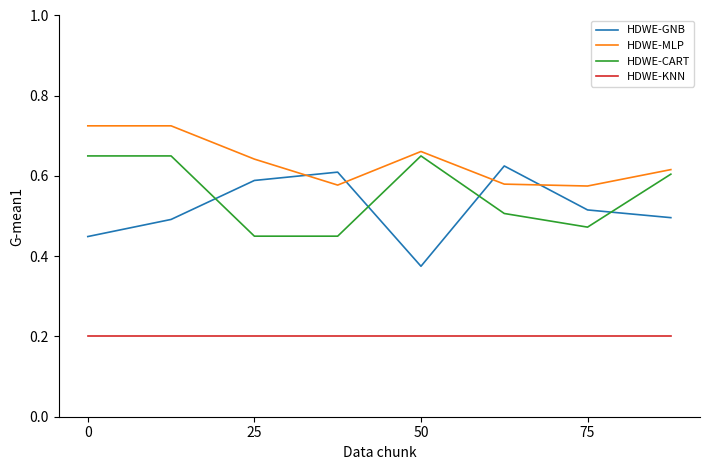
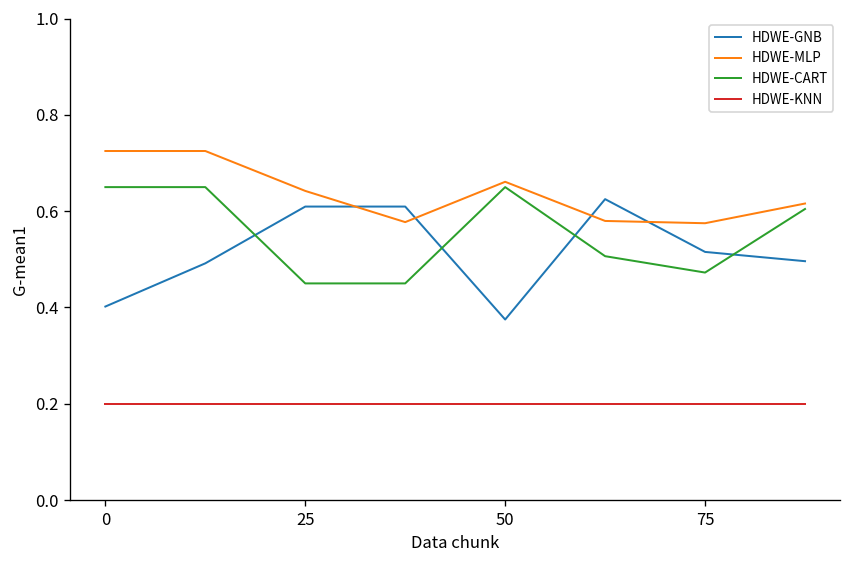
HDWE-GNB, 0: 0.45 -> 0.40
HDWE-GNB, 25: 0.59 -> 0.61
